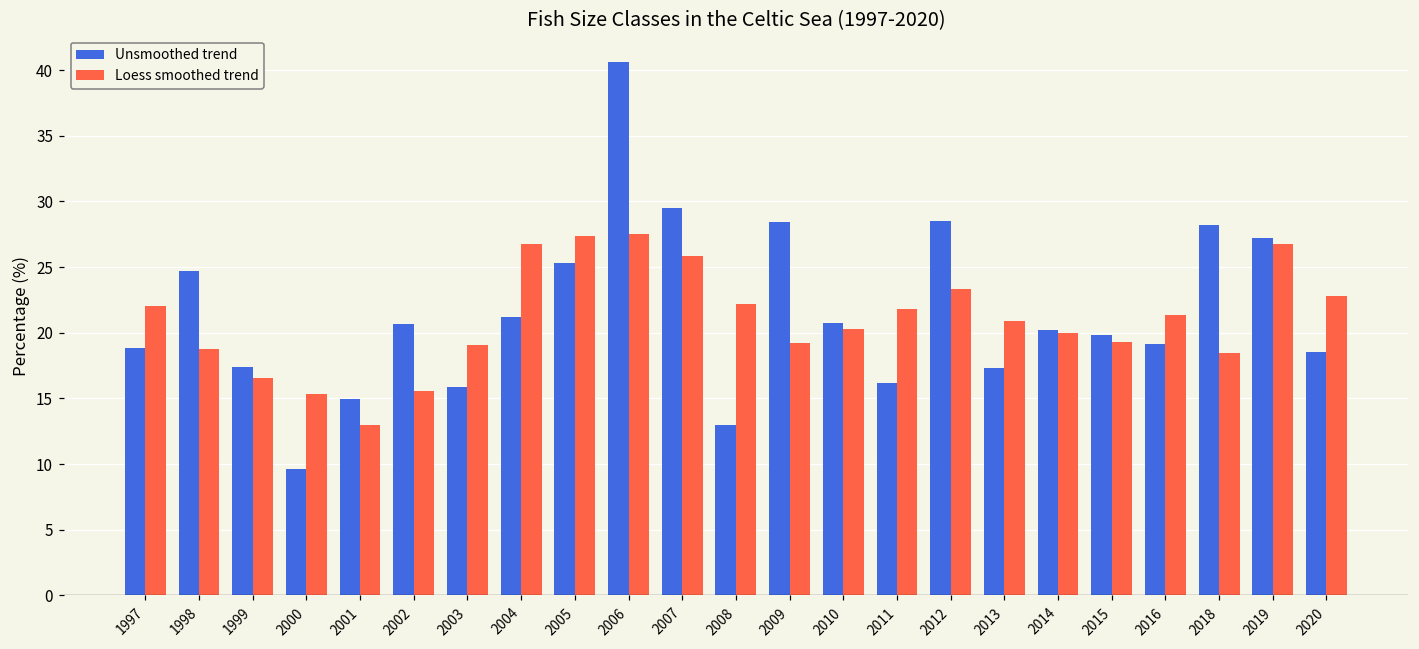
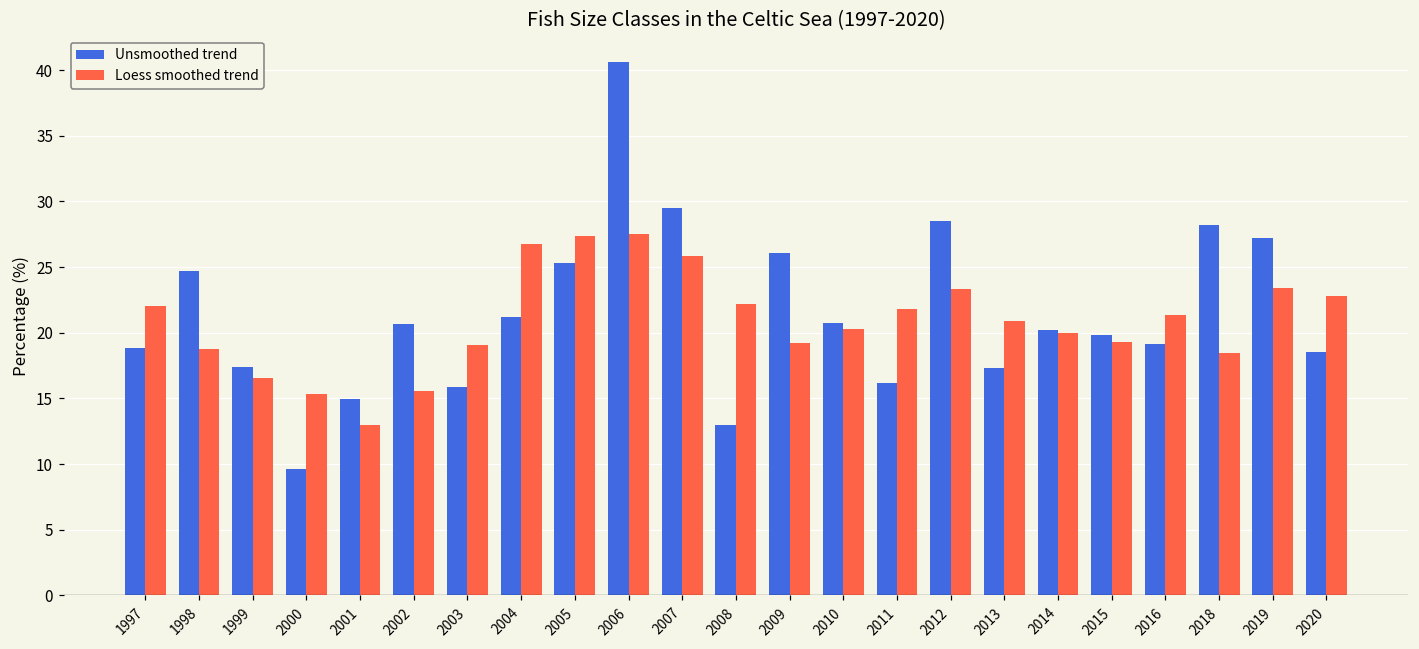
Unsmoothed trend, 2009: 28.5 -> 26.1
Loess smoothed trend, 2019: 26.7 -> 23.4
